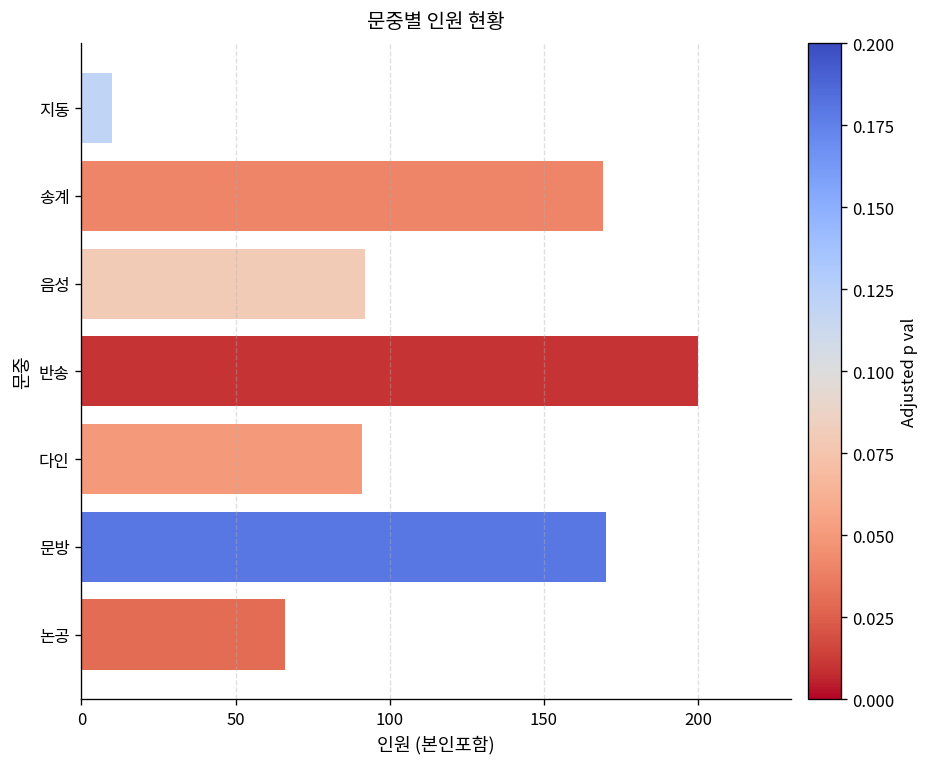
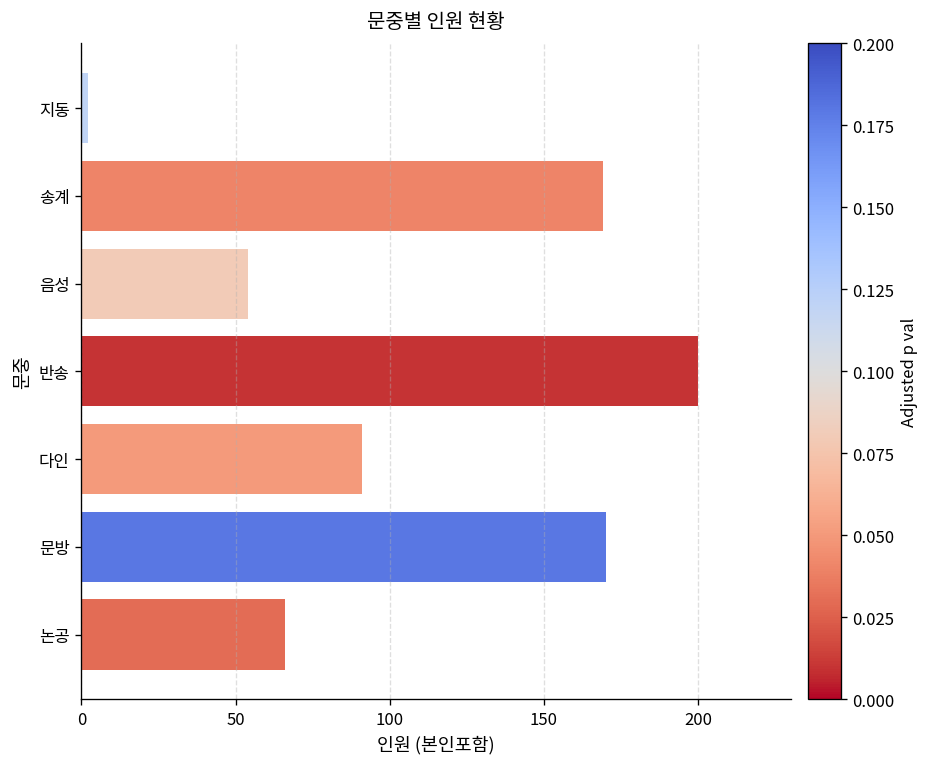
지동: 10 -> 2
음성: 92 -> 54
